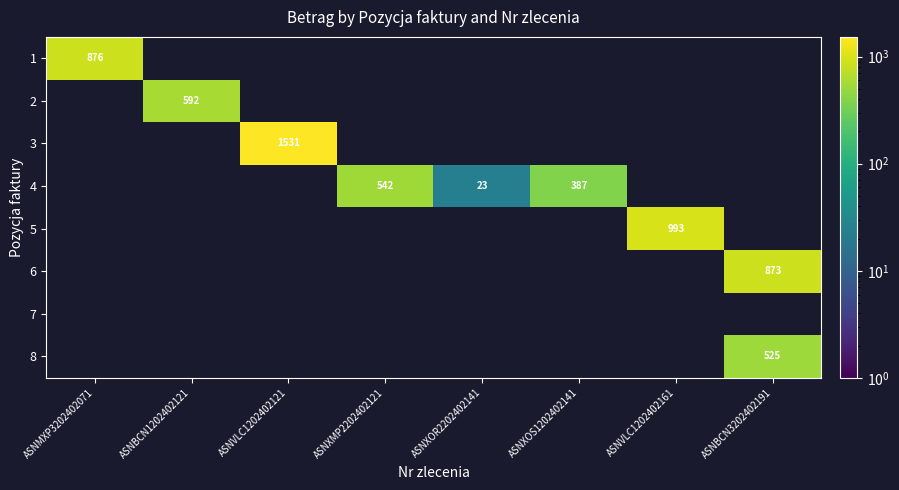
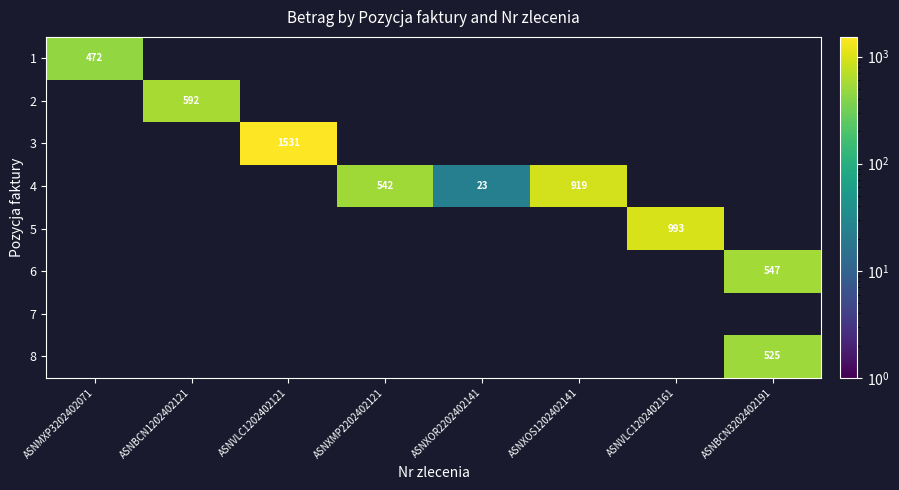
1, ASNMXP3202402071: 876 -> 472
4, ASNXOS1202402141: 387 -> 919
6, ASNBCN3202402191: 873 -> 547
